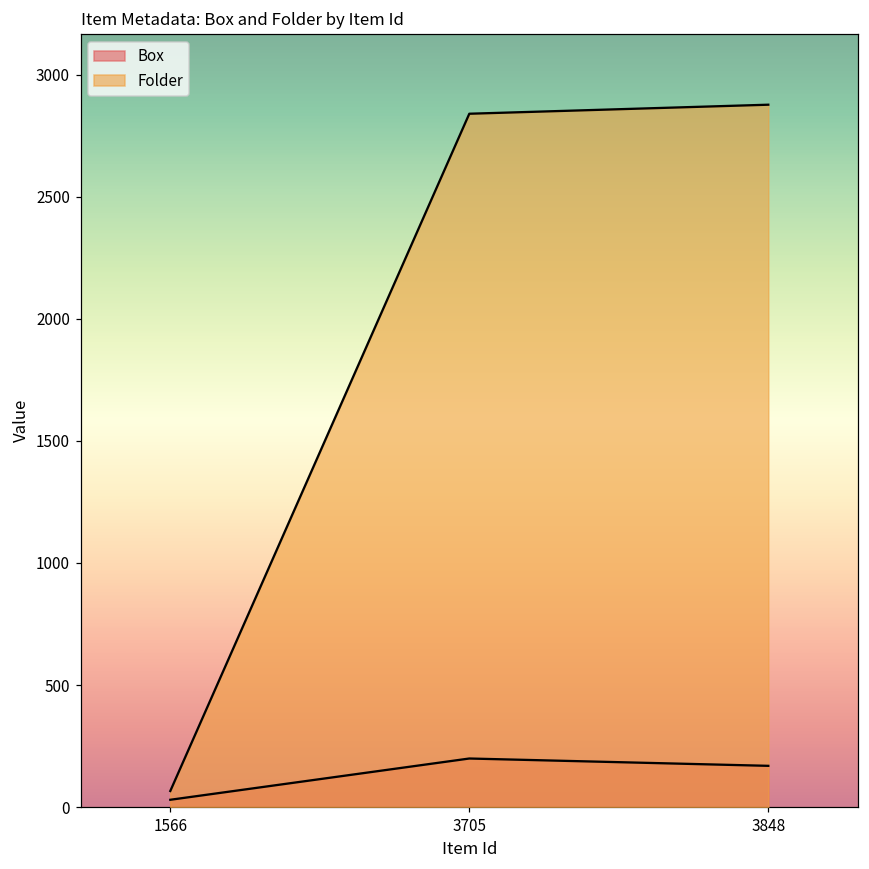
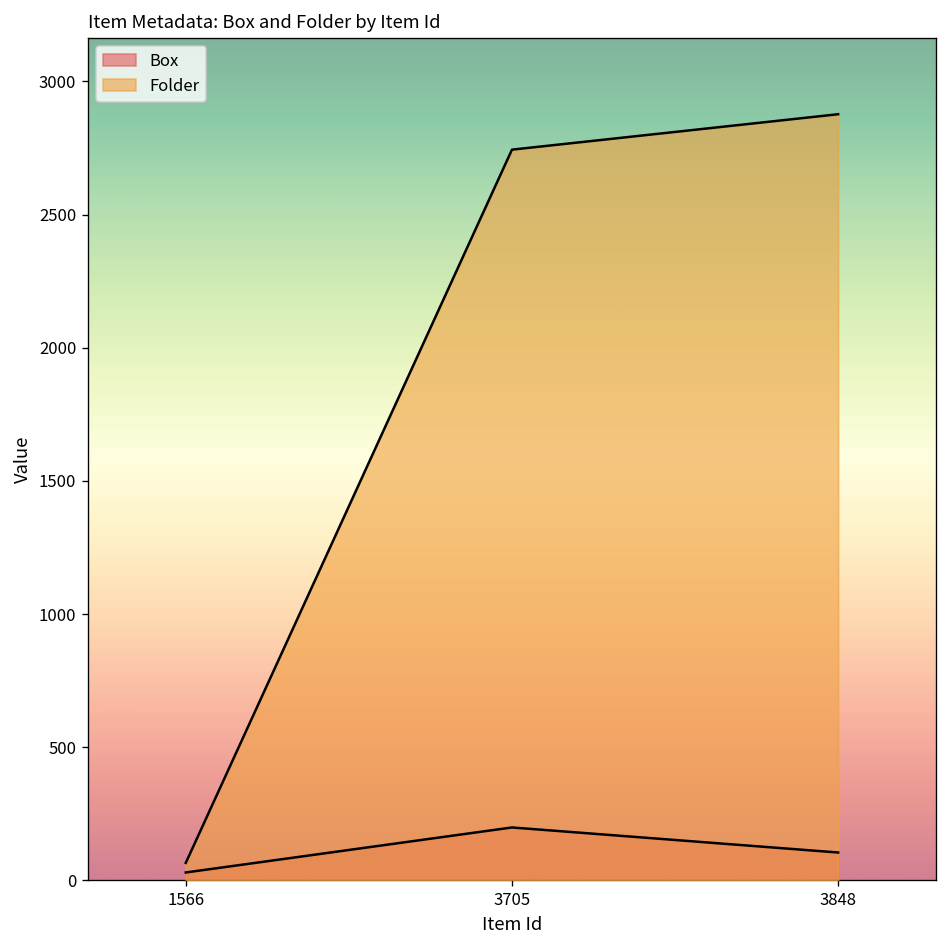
Folder, 3705: 2840 -> 2740
Box, 3848: 170 -> 110
